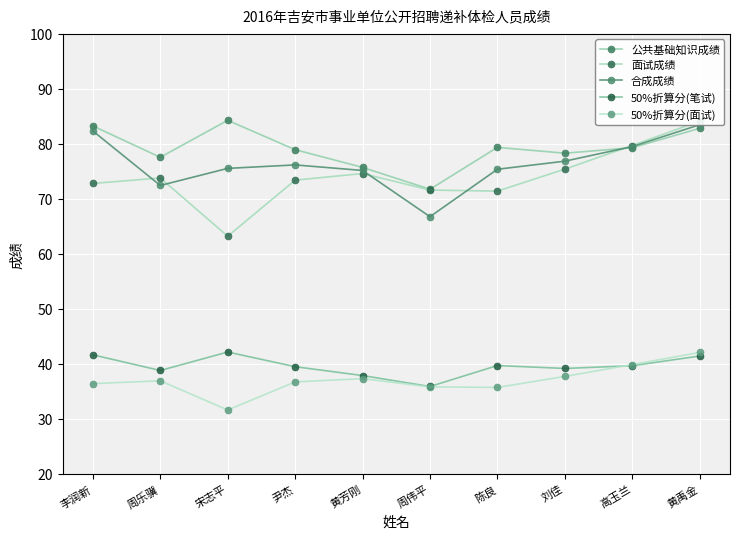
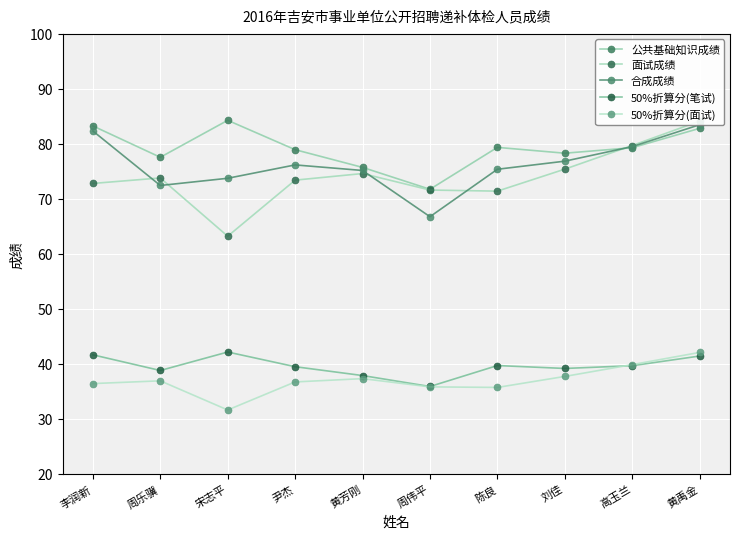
合成成绩, 宋志平: 76 -> 74
